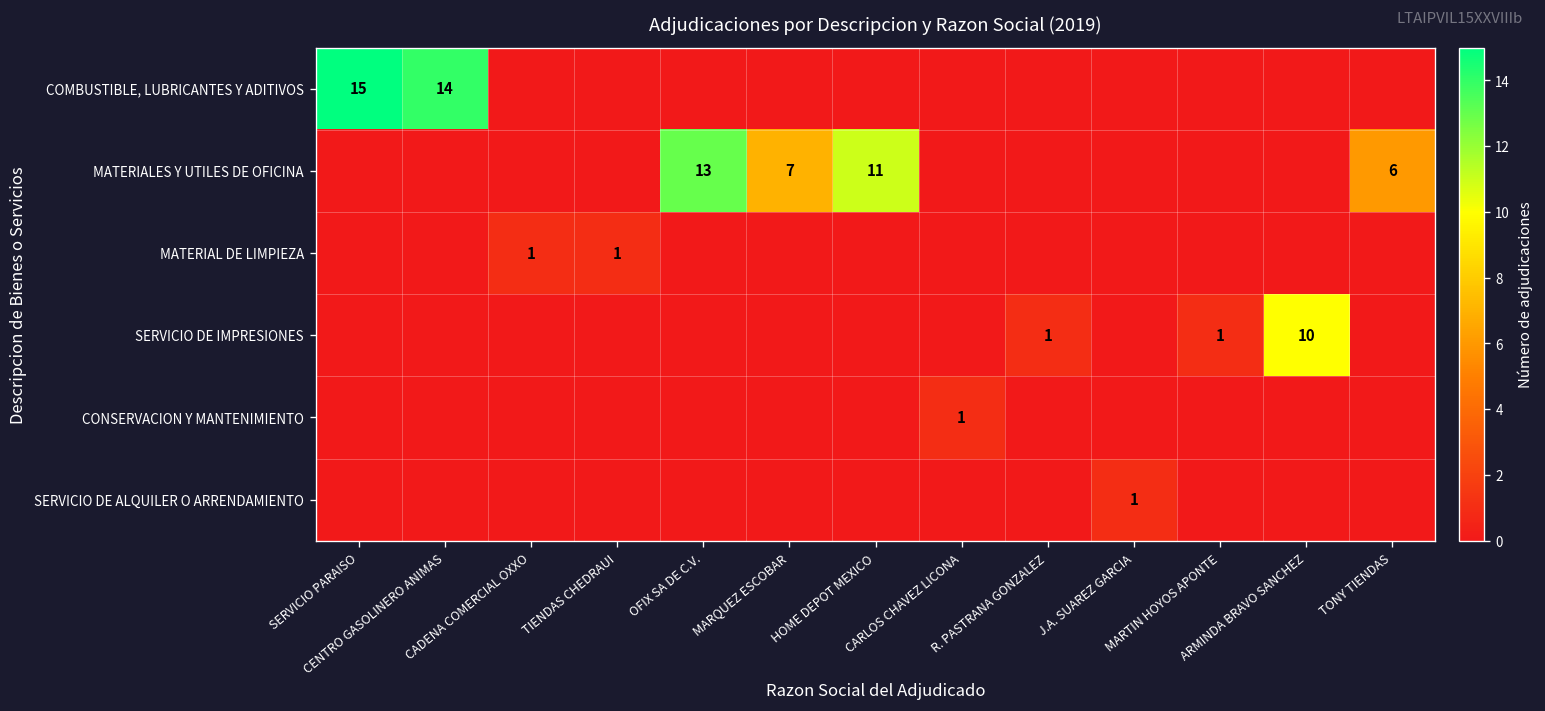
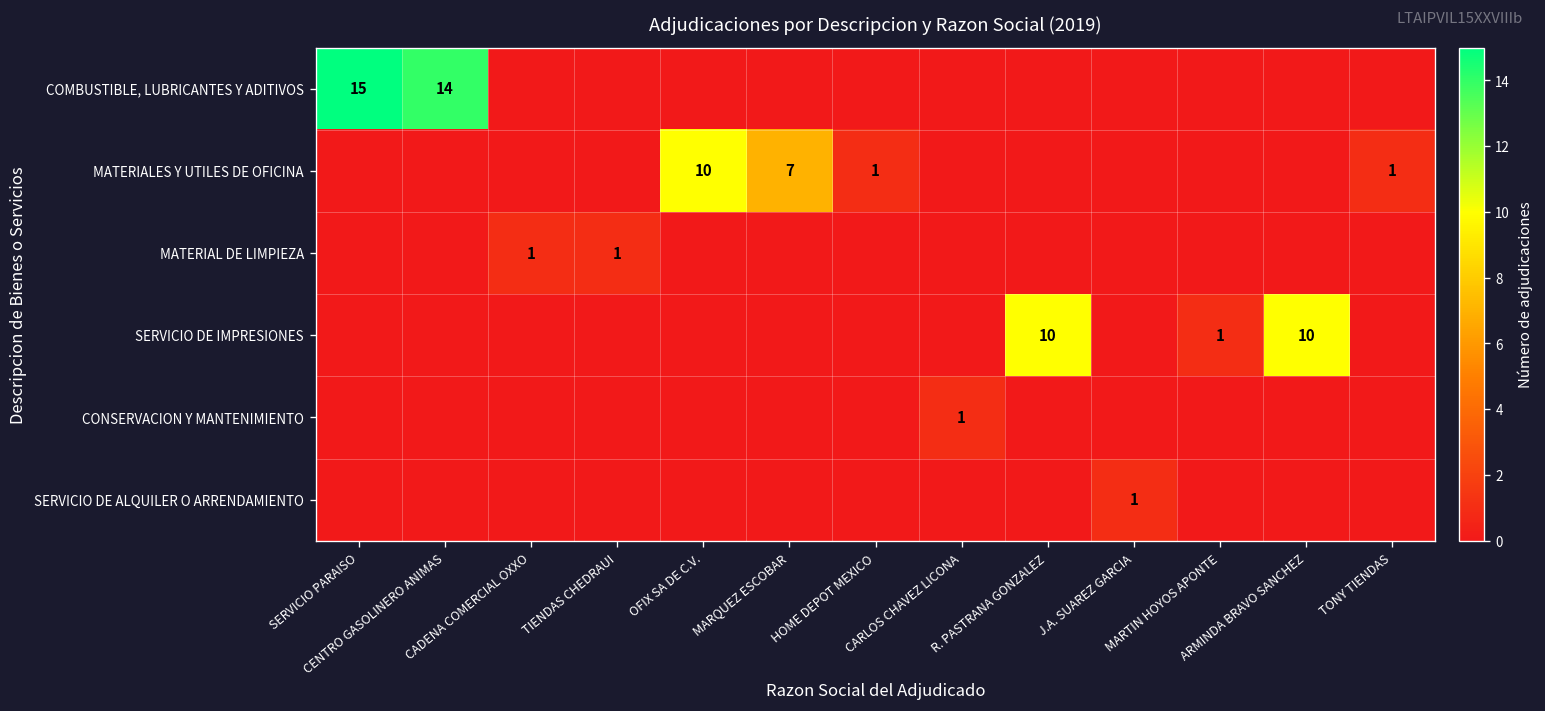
MATERIALES Y UTILES DE OFICINA, OFIX SA DE C.V.: 13 -> 10
MATERIALES Y UTILES DE OFICINA, HOME DEPOT MEXICO: 11 -> 1
MATERIALES Y UTILES DE OFICINA, TONY TIENDAS: 6 -> 1
SERVICIO DE IMPRESIONES, R. PASTRANA GONZALEZ: 1 -> 10
